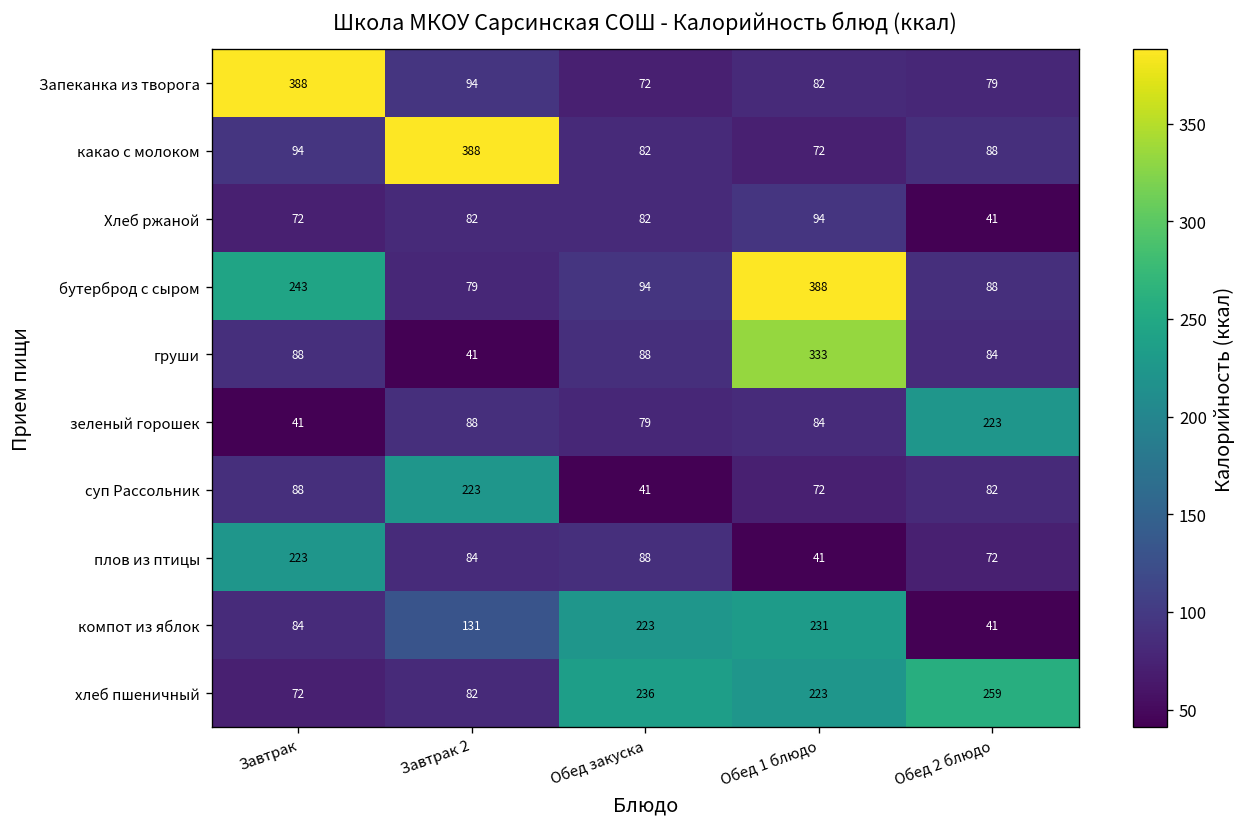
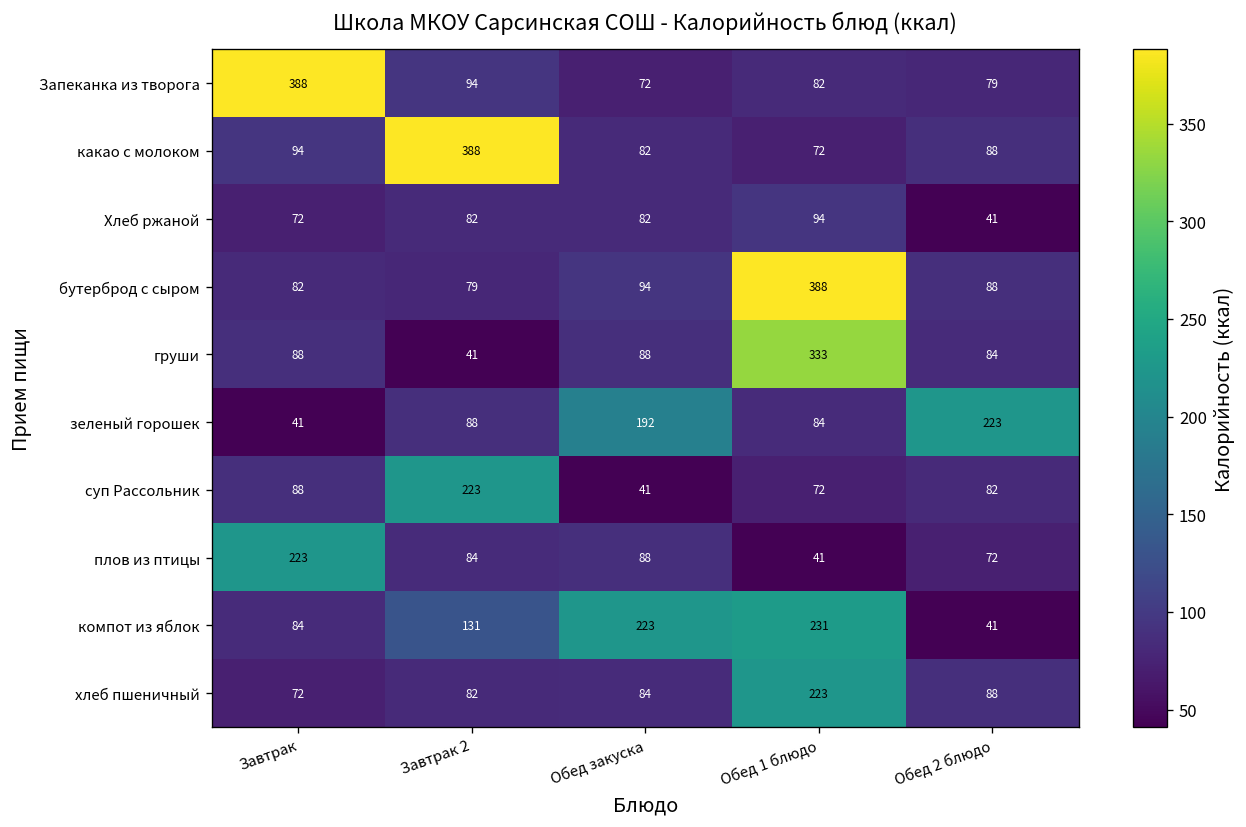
бутерброд с сыром, Завтрак: 243 -> 82
зеленый горошек, Обед закуска: 79 -> 192
хлеб пшеничный, Обед закуска: 236 -> 84
хлеб пшеничный, Обед 2 блюдо: 259 -> 88
